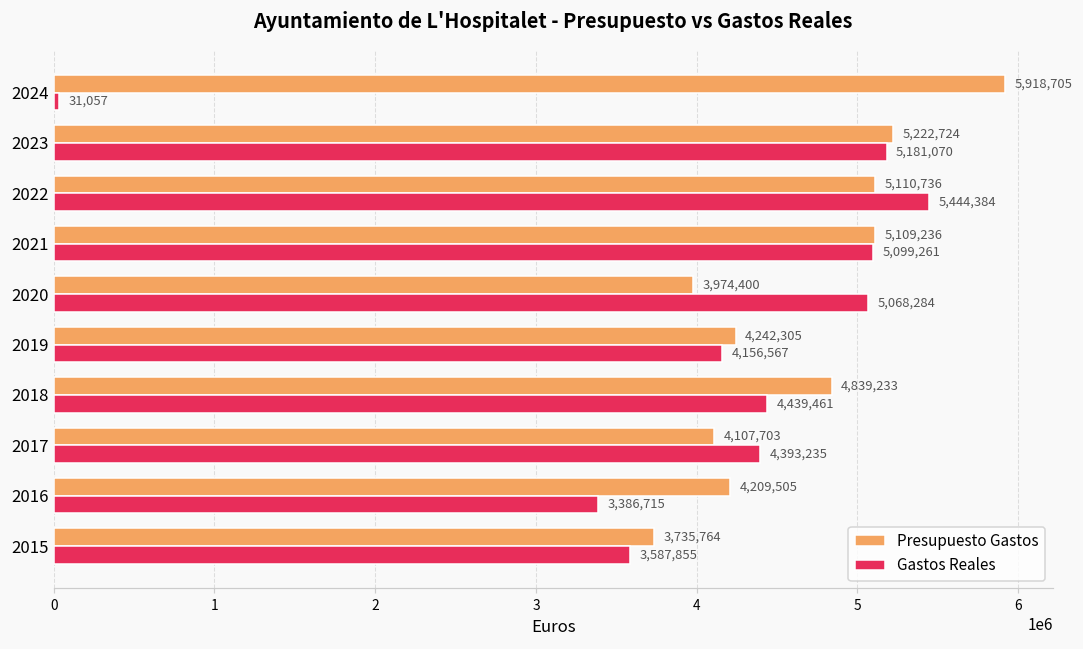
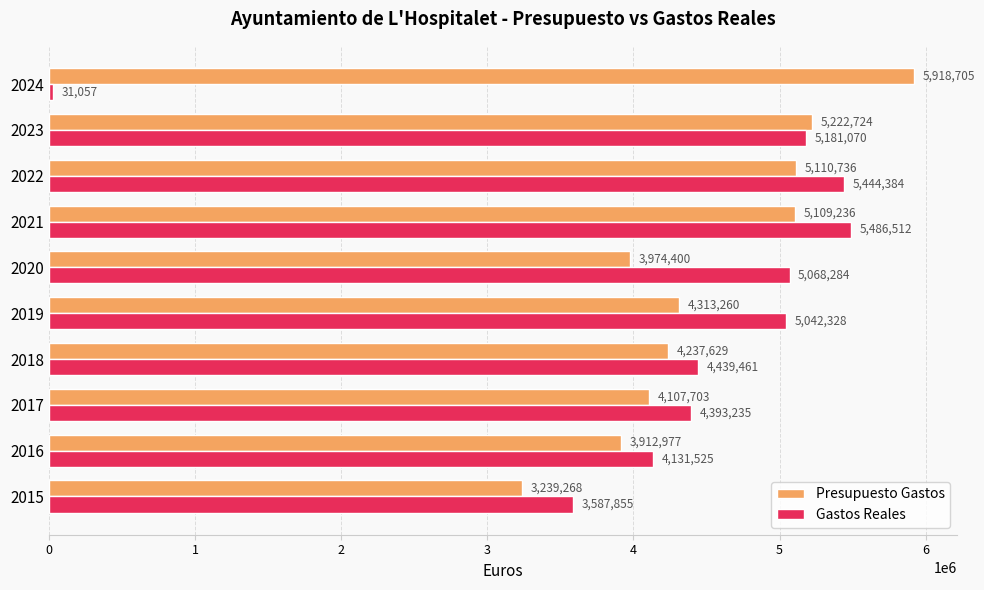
Gastos Reales, 2021: 5,099,261 -> 5,486,512
Presupuesto Gastos, 2019: 4,242,305 -> 4,313,260
Gastos Reales, 2019: 4,156,567 -> 5,042,328
Presupuesto Gastos, 2018: 4,839,233 -> 4,237,629
Presupuesto Gastos, 2016: 4,209,505 -> 3,912,977
Gastos Reales, 2016: 3,386,715 -> 4,131,525
Presupuesto Gastos, 2015: 3,735,764 -> 3,239,268
